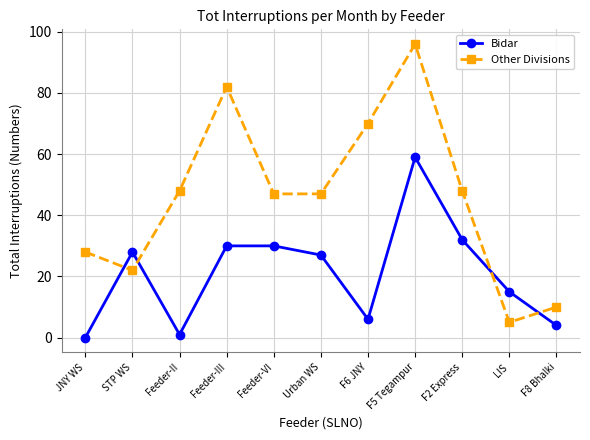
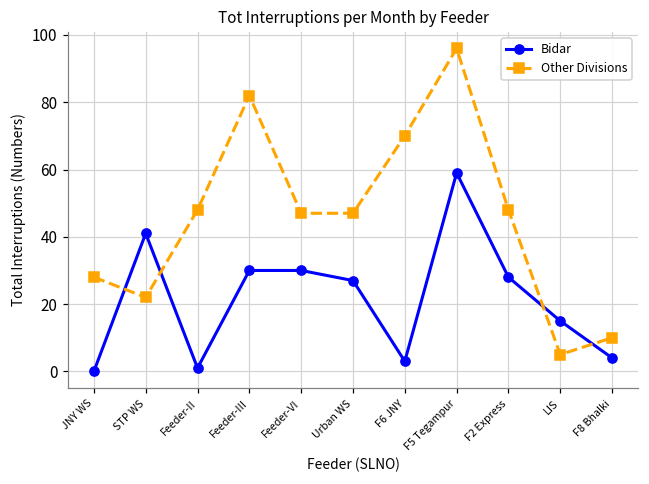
Bidar, STP WS: 28 -> 41
Bidar, F6 JNY: 6 -> 3
Bidar, F2 Express: 32 -> 28
